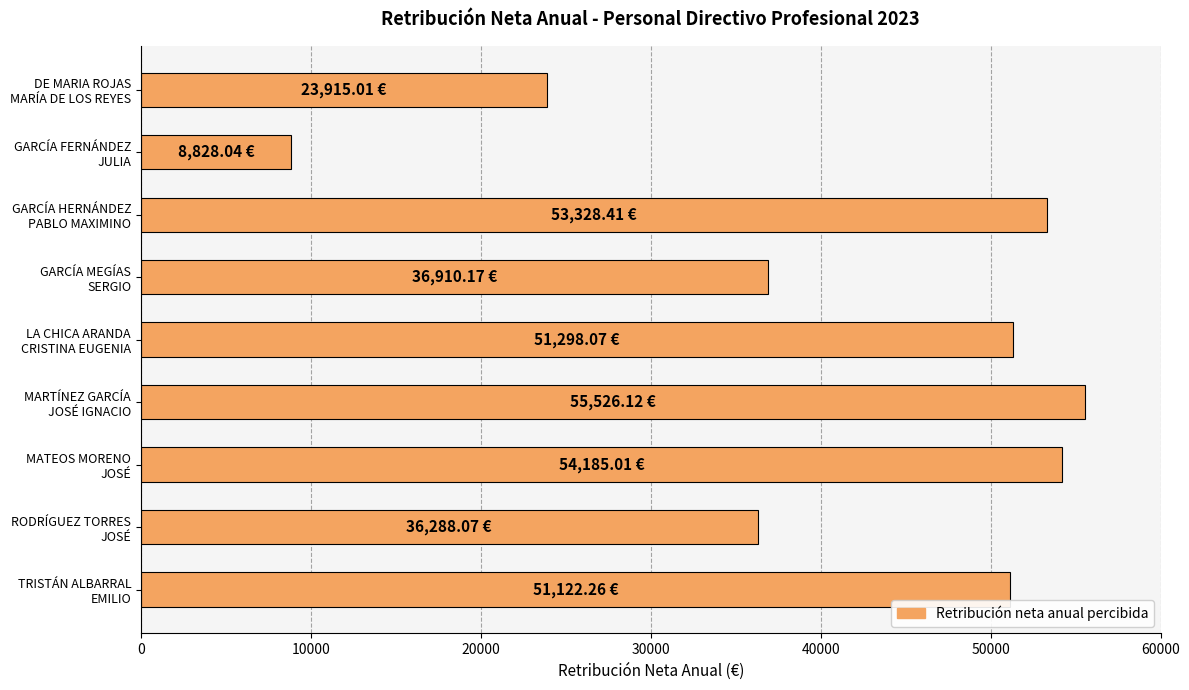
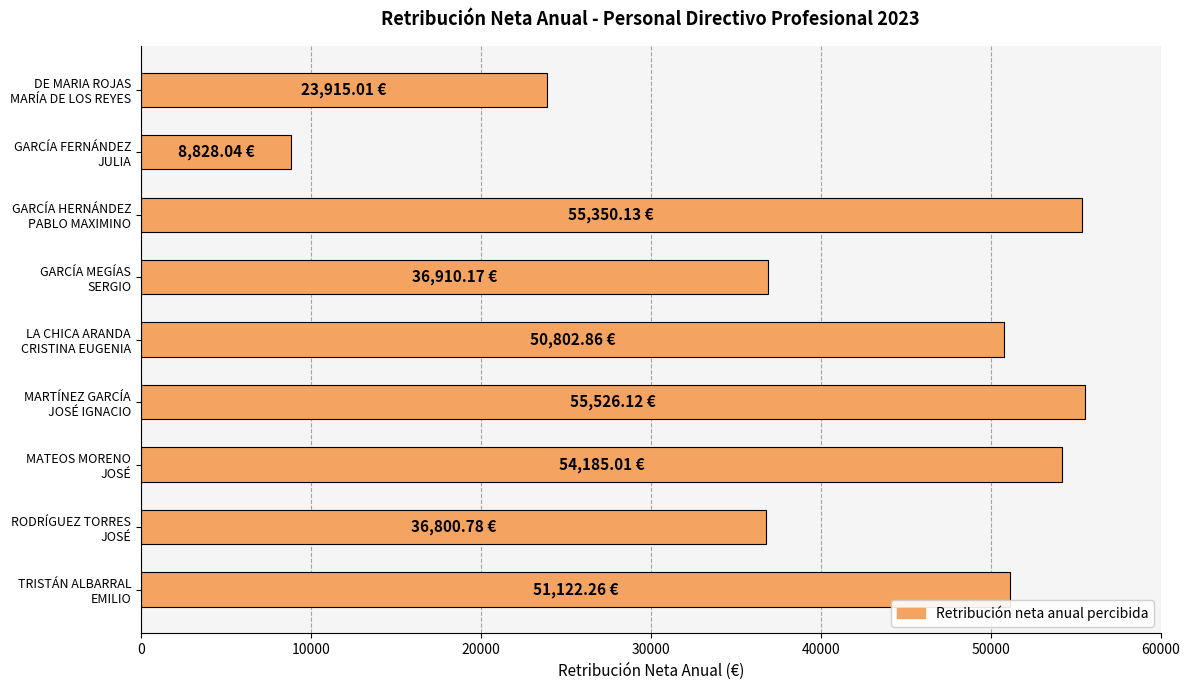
GARCÍA HERNÁNDEZ PABLO MAXIMINO: 53,328.41 -> 55,350.13
LA CHICA ARANDA CRISTINA EUGENIA: 51,298.07 -> 50,802.86
RODRÍGUEZ TORRES JOSÉ: 36,288.07 -> 36,800.78
